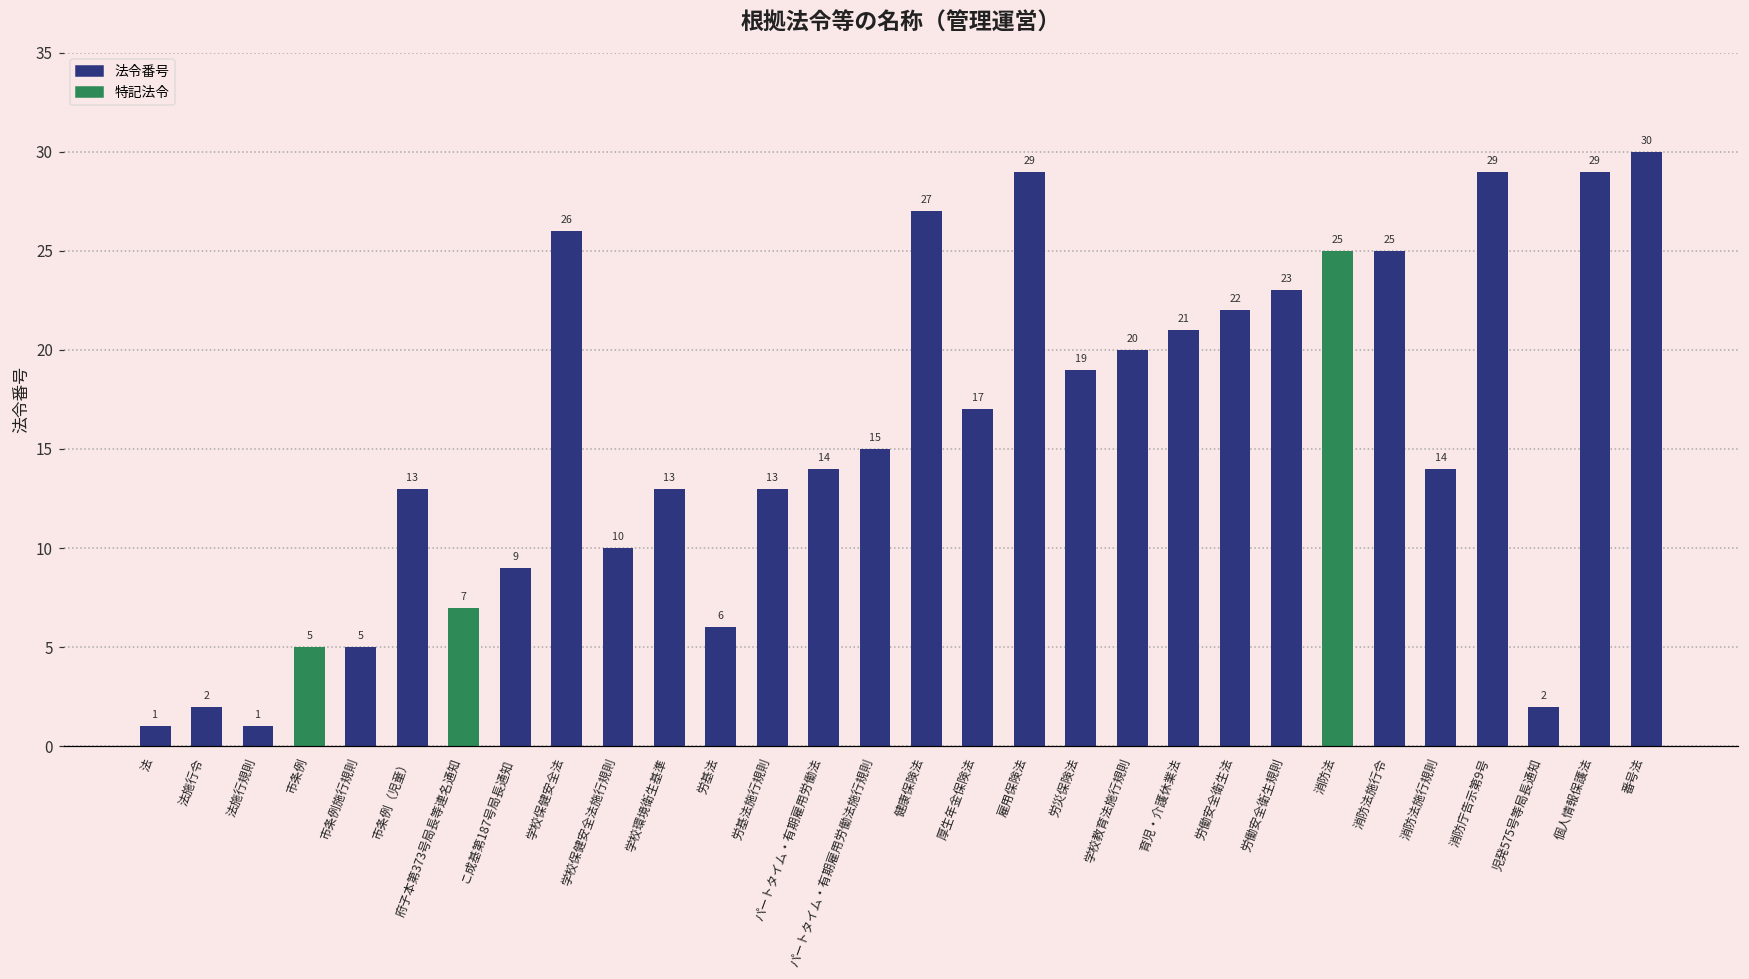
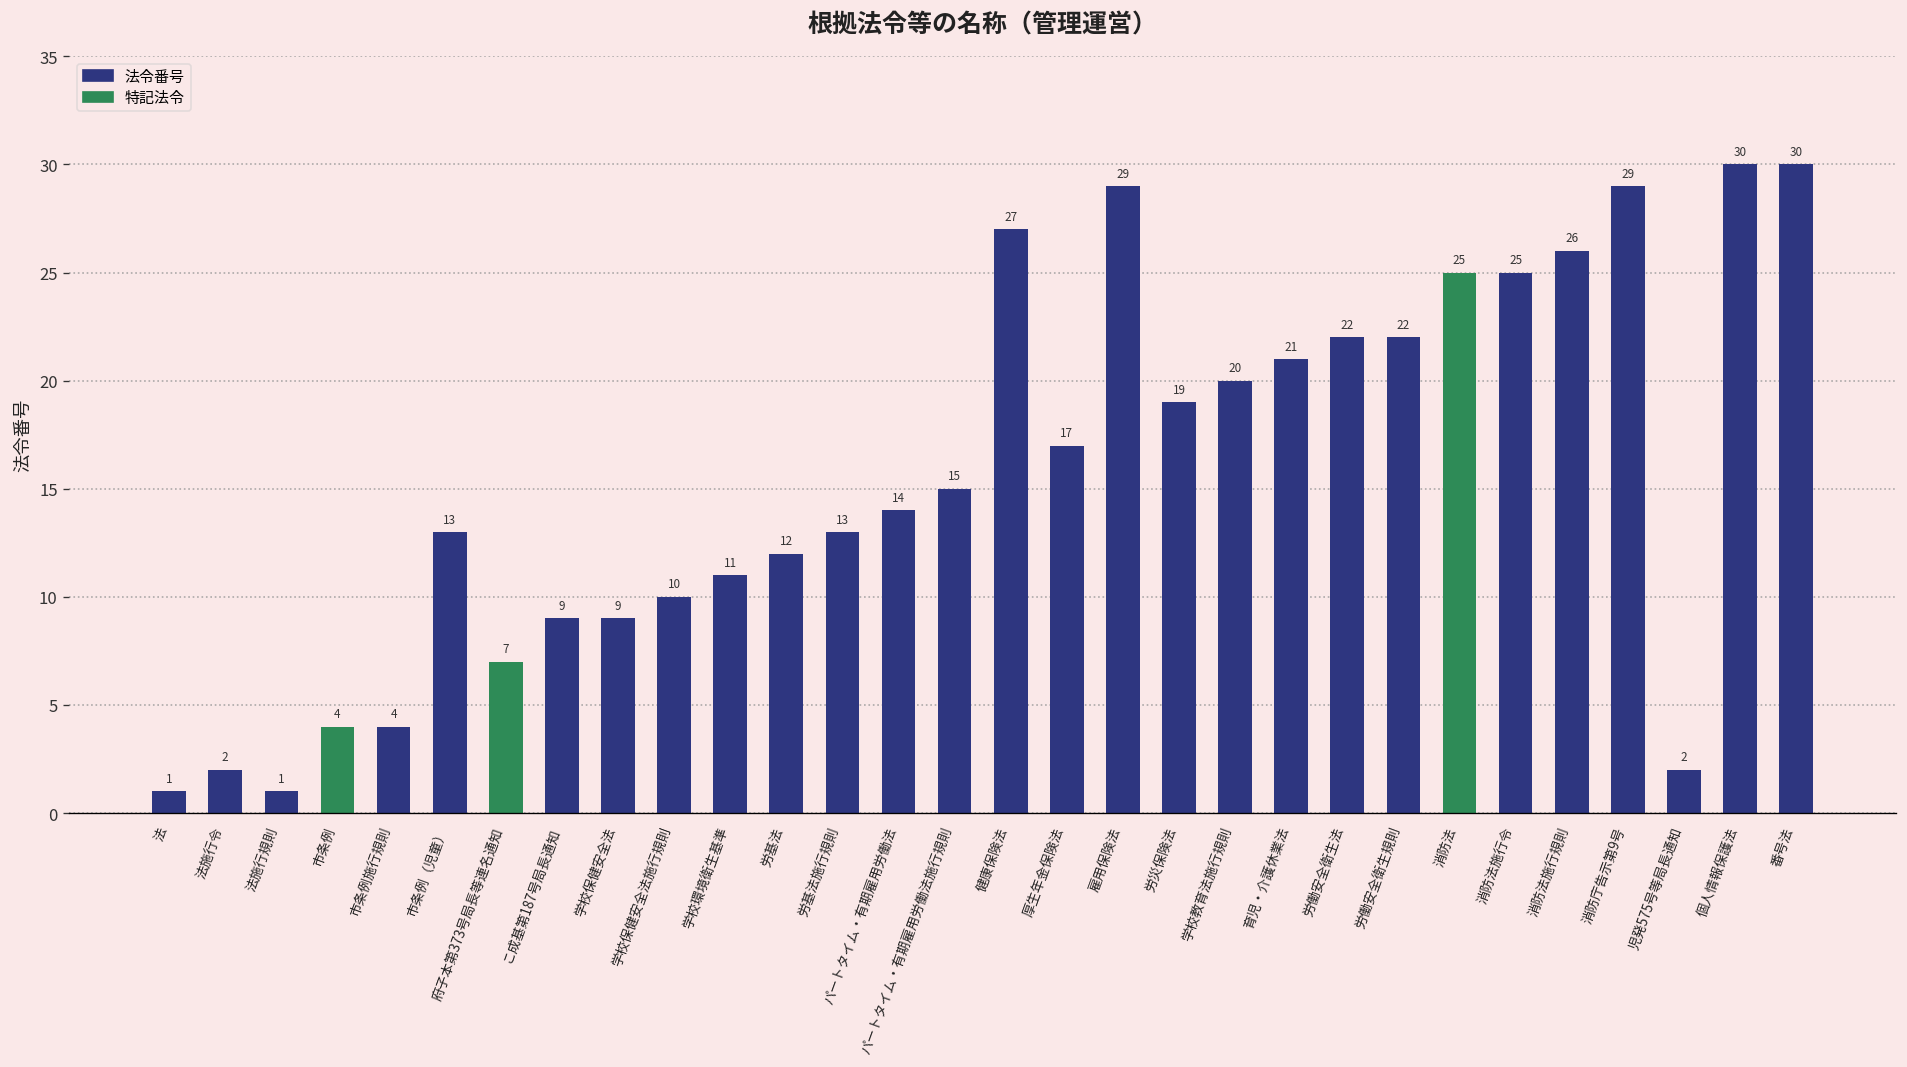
市条例: 5 -> 4
市条例施行規則: 5 -> 4
学校保健安全法: 26 -> 9
学校環境衛生基準: 13 -> 11
労基法: 6 -> 12
労働安全衛生規則: 23 -> 22
消防法施行規則: 14 -> 26
個人情報保護法: 29 -> 30
